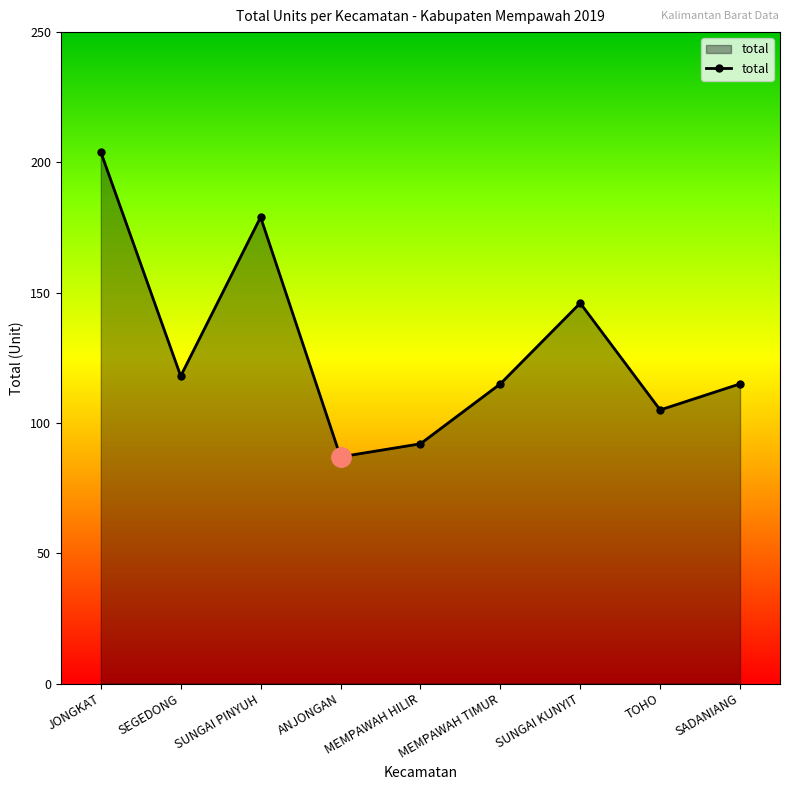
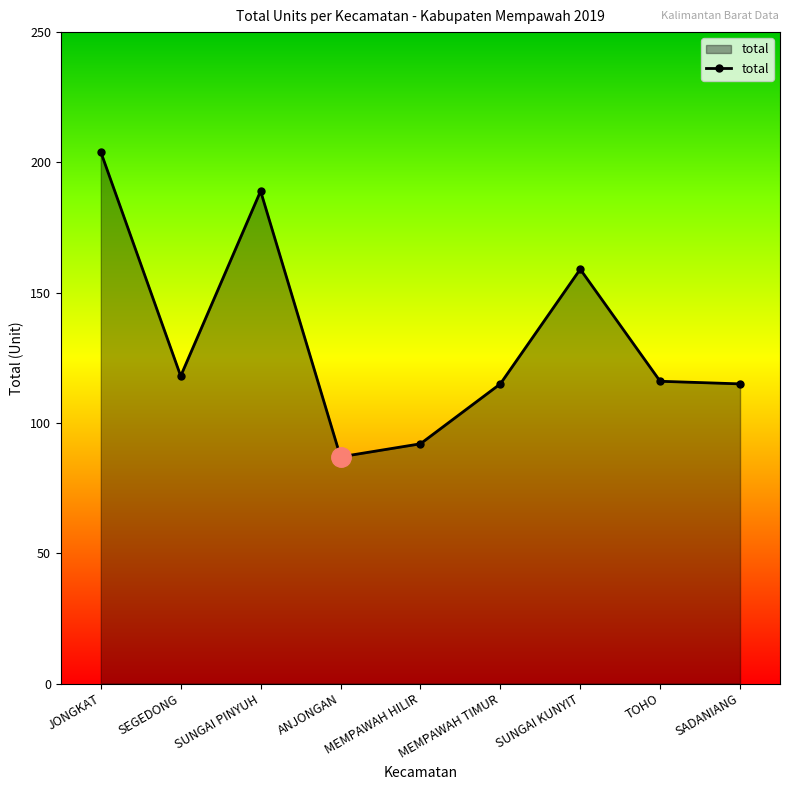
total, SUNGAI PINYUH: 179 -> 189
total, SUNGAI KUNYIT: 146 -> 159
total, TOHO: 105 -> 116
